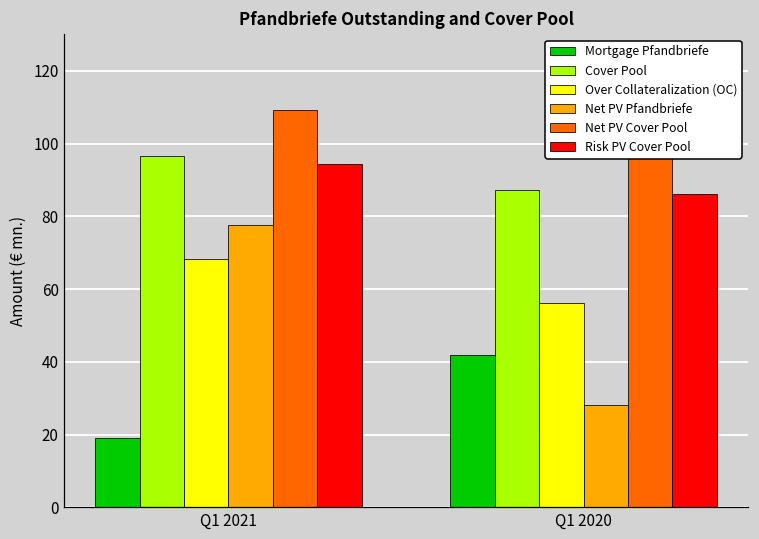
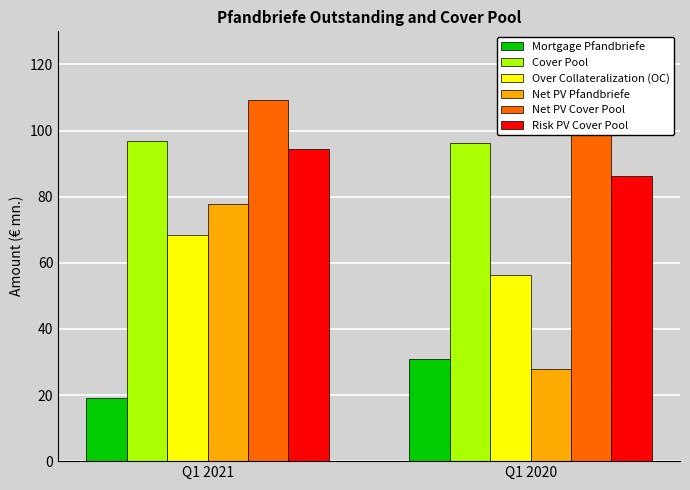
Mortgage Pfandbriefe, Q1 2020: 42 -> 31
Cover Pool, Q1 2020: 87 -> 96
